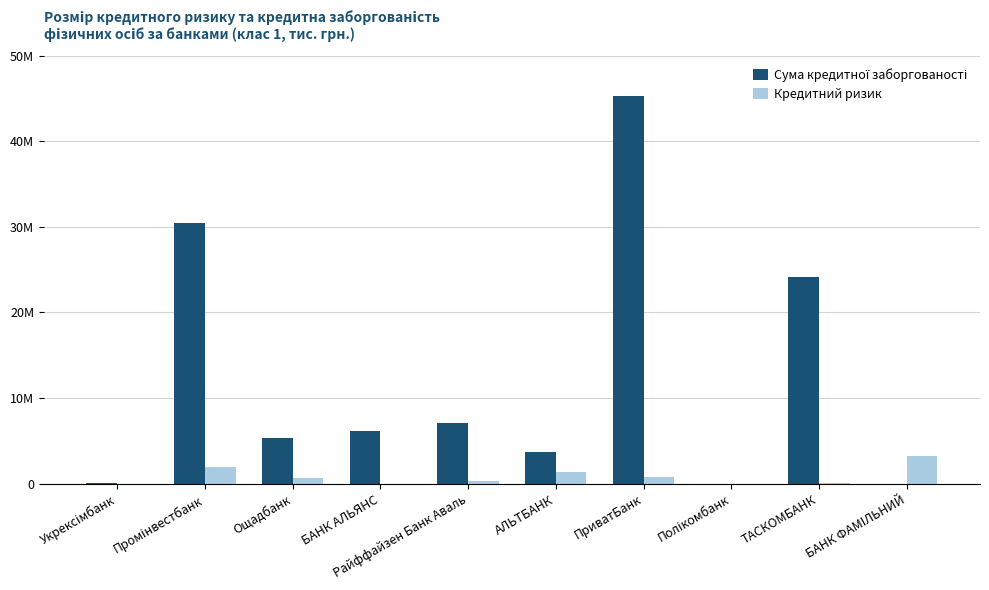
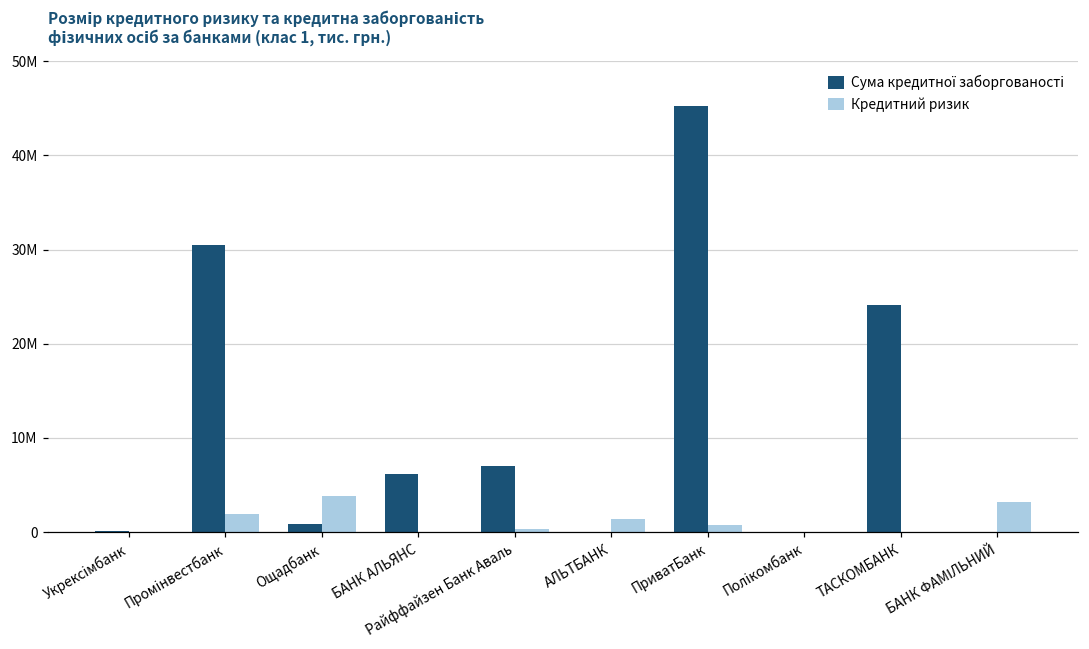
Сума кредитної заборгованості, Ощадбанк: 5000000 -> 1000000
Кредитний ризик, Ощадбанк: 1000000 -> 4000000
Сума кредитної заборгованості, АЛЬТБАНК: 4000000 -> 0
